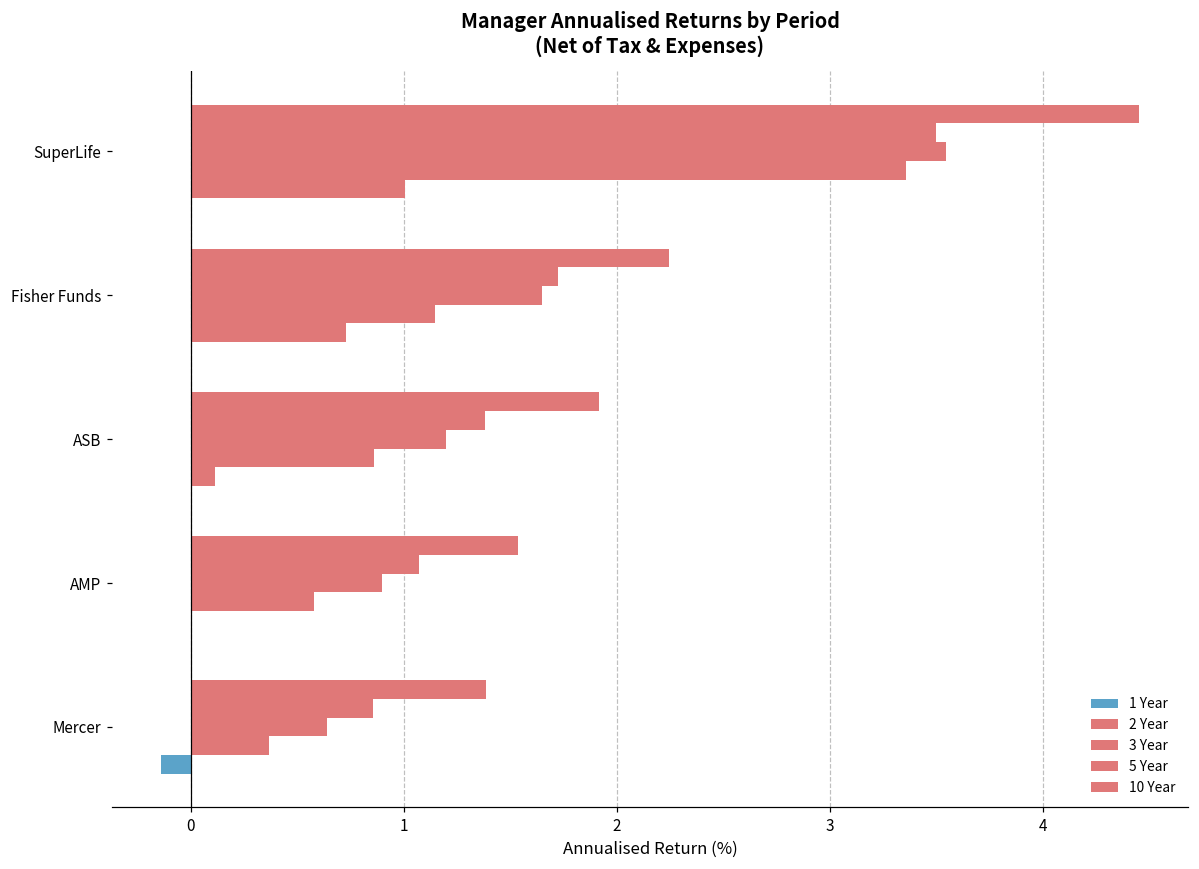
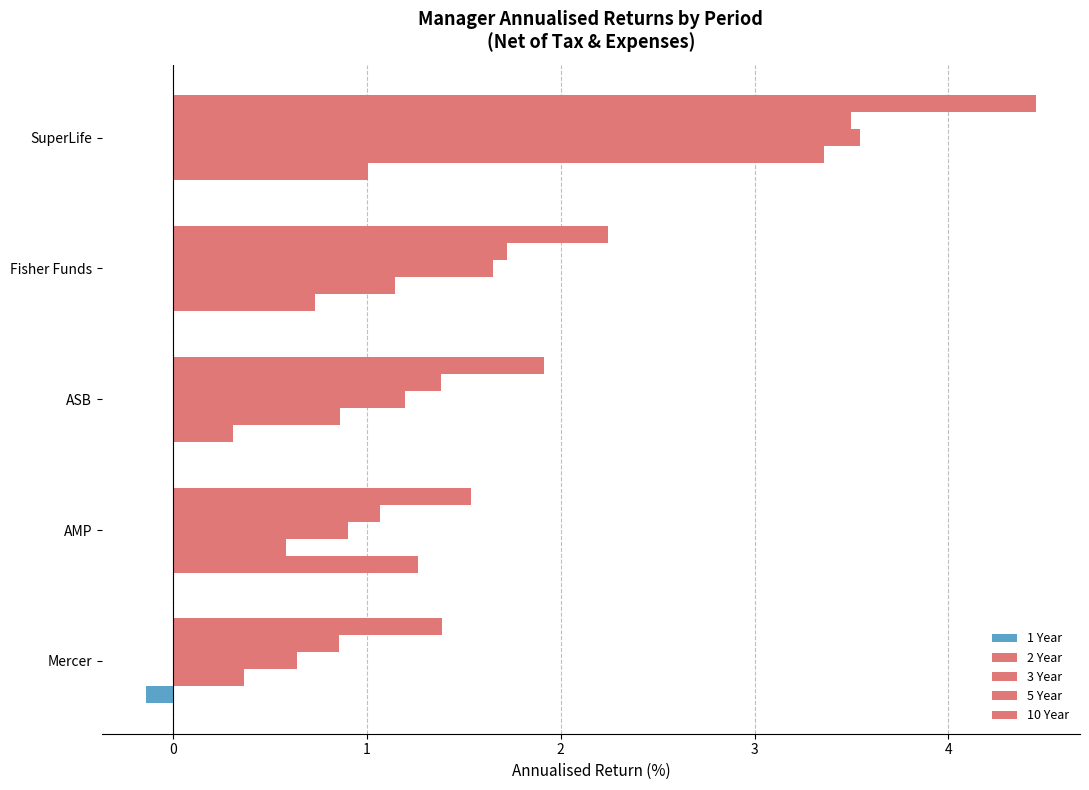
1 Year, ASB: 0.11 -> 0.31
1 Year, AMP: 0.00 -> 1.26
